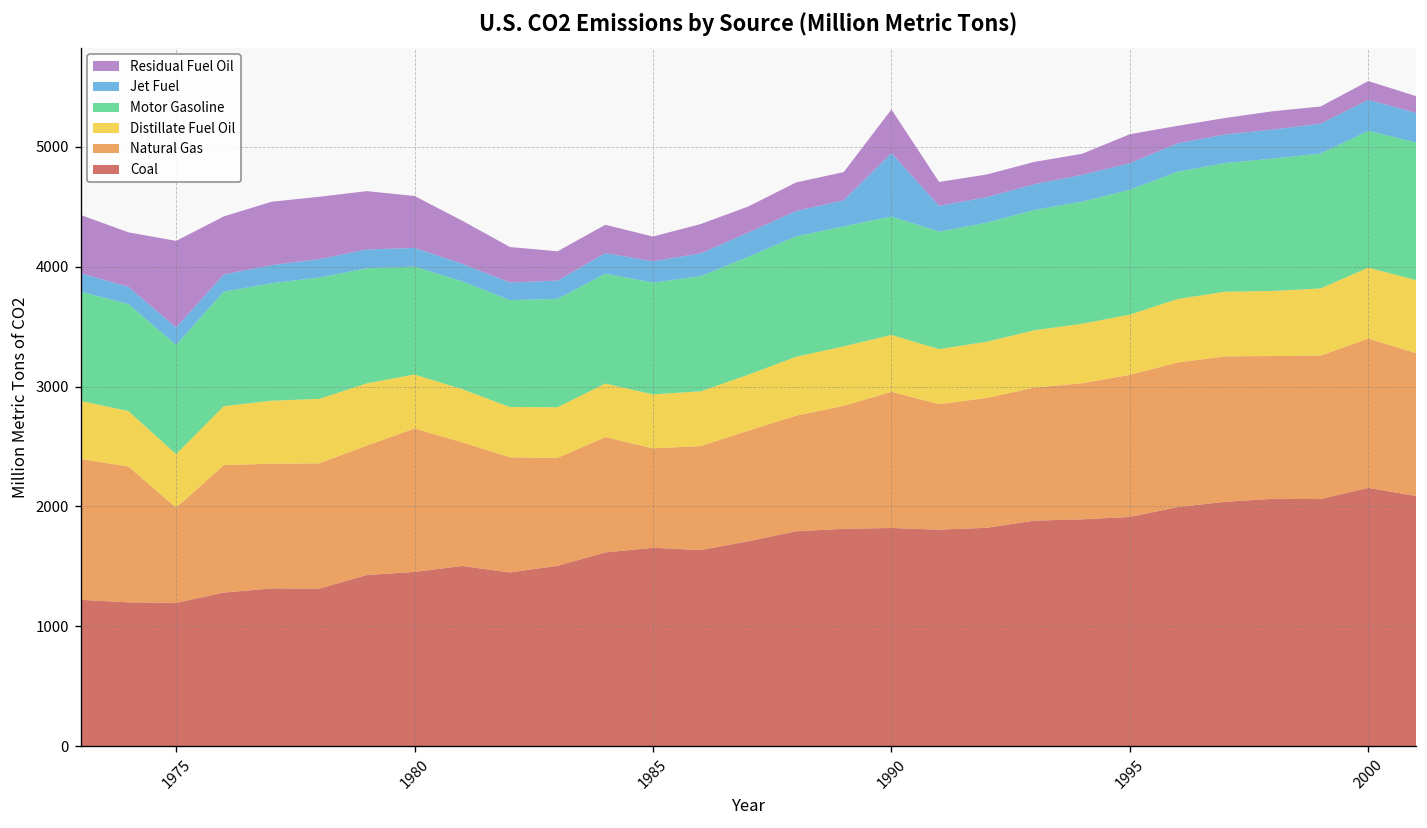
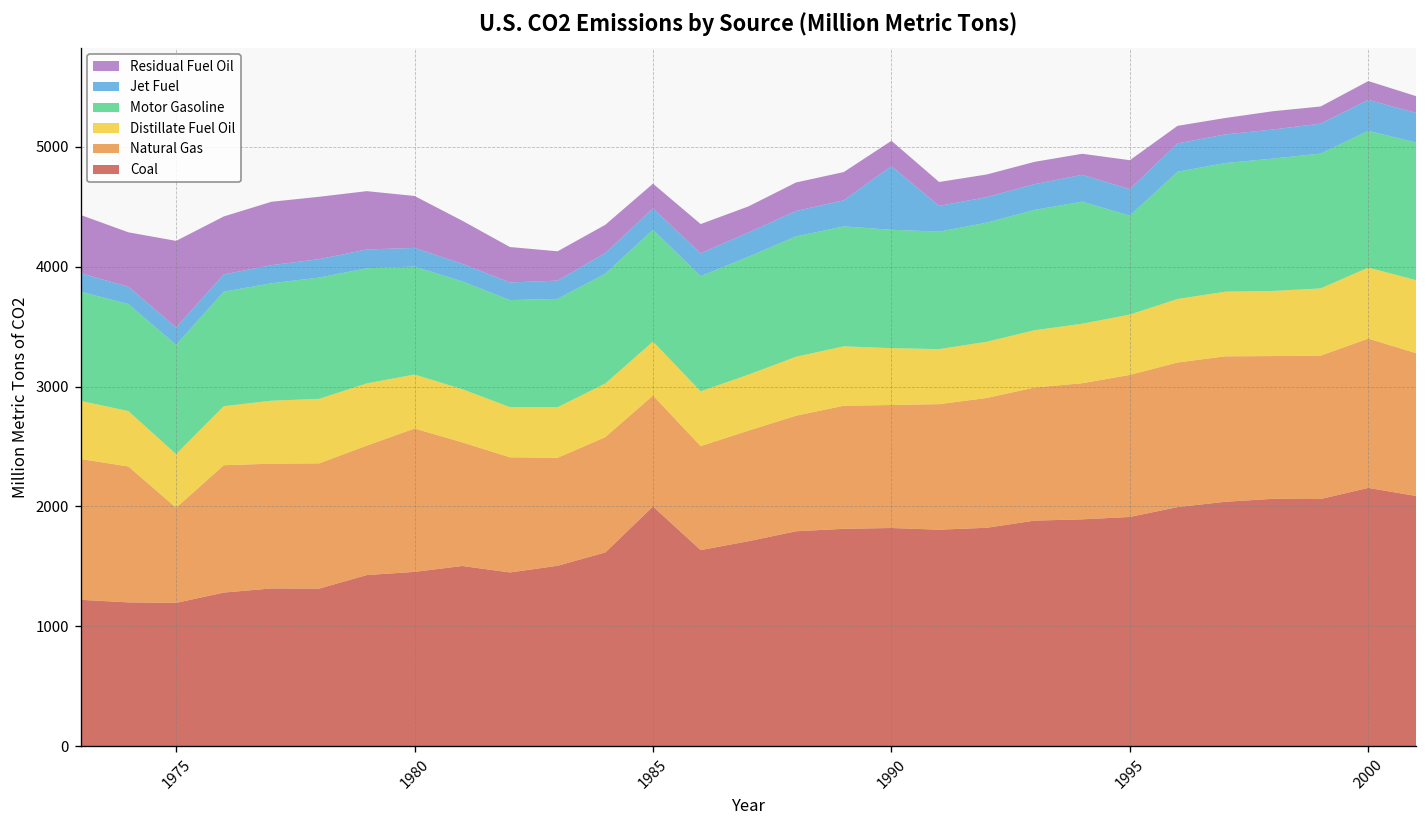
Coal, 1985: 1700 -> 2000
Natural Gas, 1985: 800 -> 900
Natural Gas, 1990: 1100 -> 1000
Residual Fuel Oil, 1990: 400 -> 200
Motor Gasoline, 1995: 1000 -> 800
